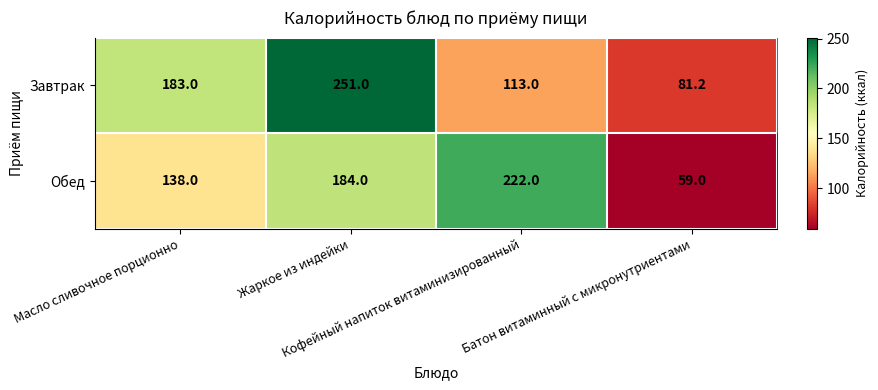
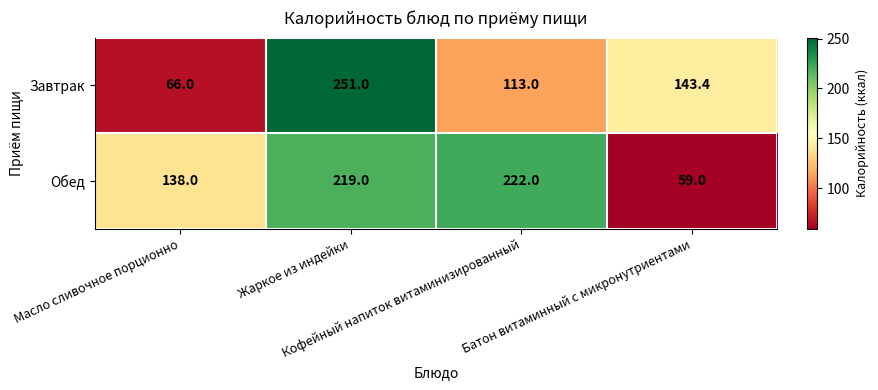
Завтрак, Масло сливочное порционно: 183.0 -> 66.0
Завтрак, Батон витаминный с микронутриентами: 81.2 -> 143.4
Обед, Жаркое из индейки: 184.0 -> 219.0
